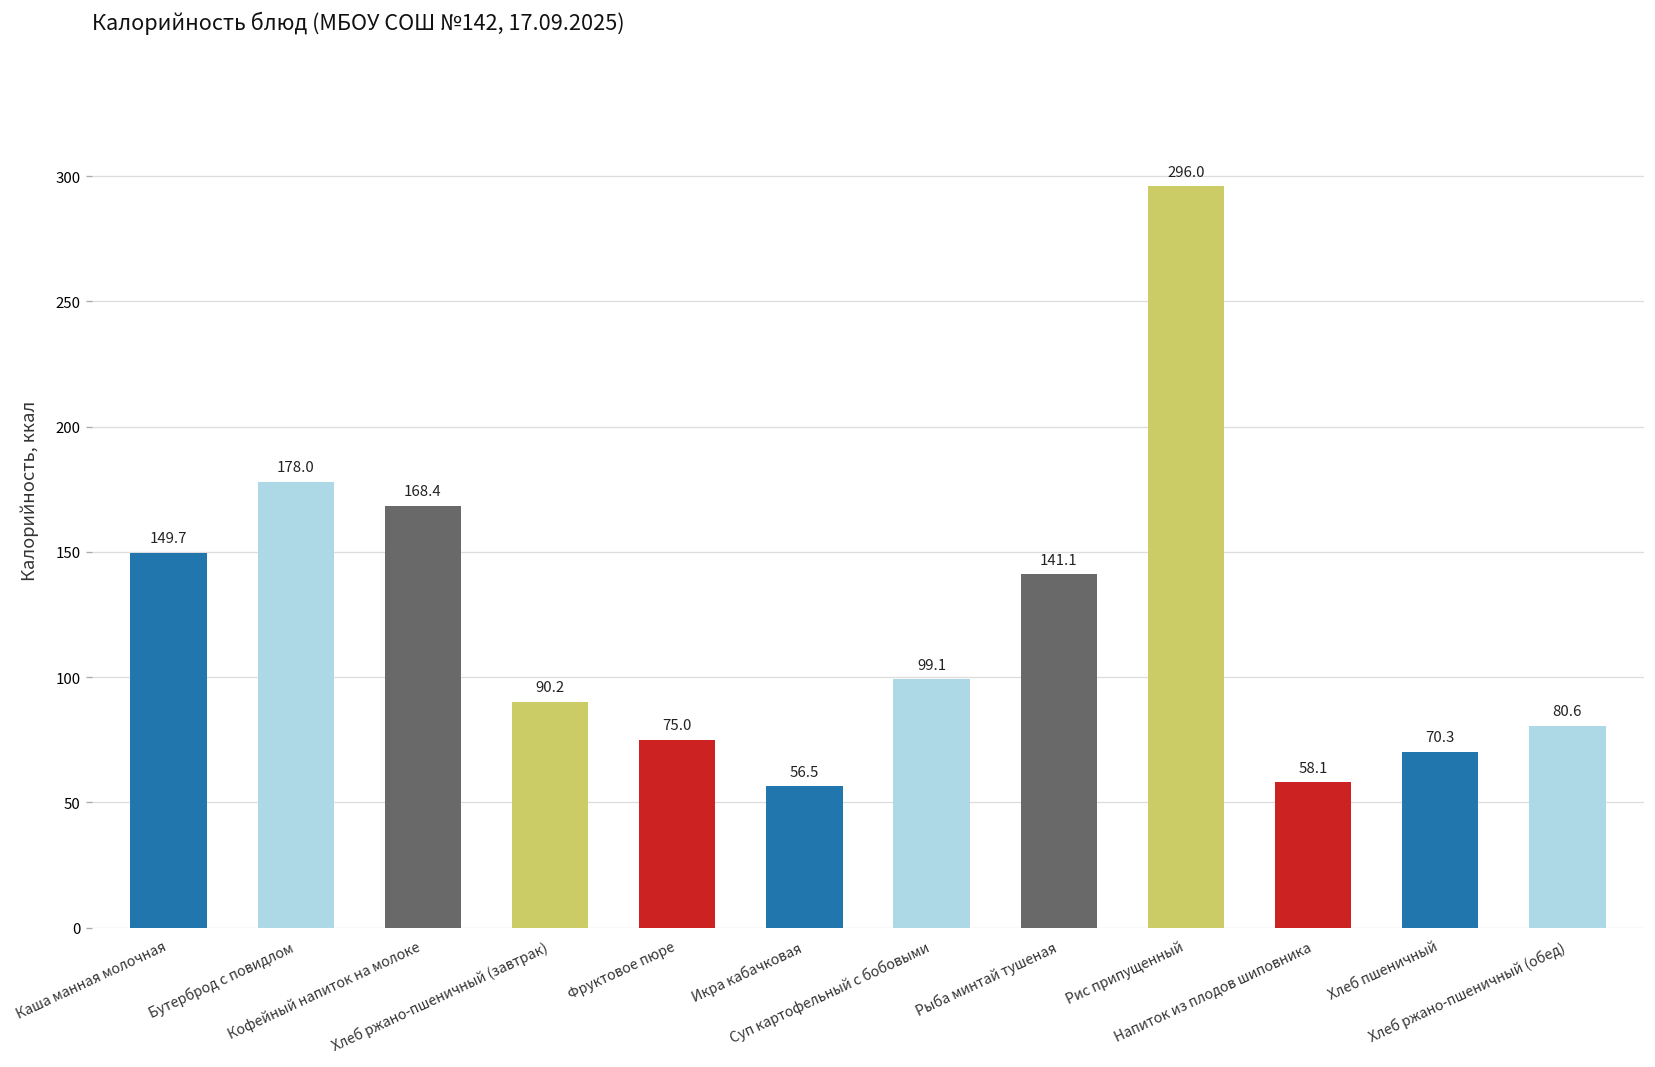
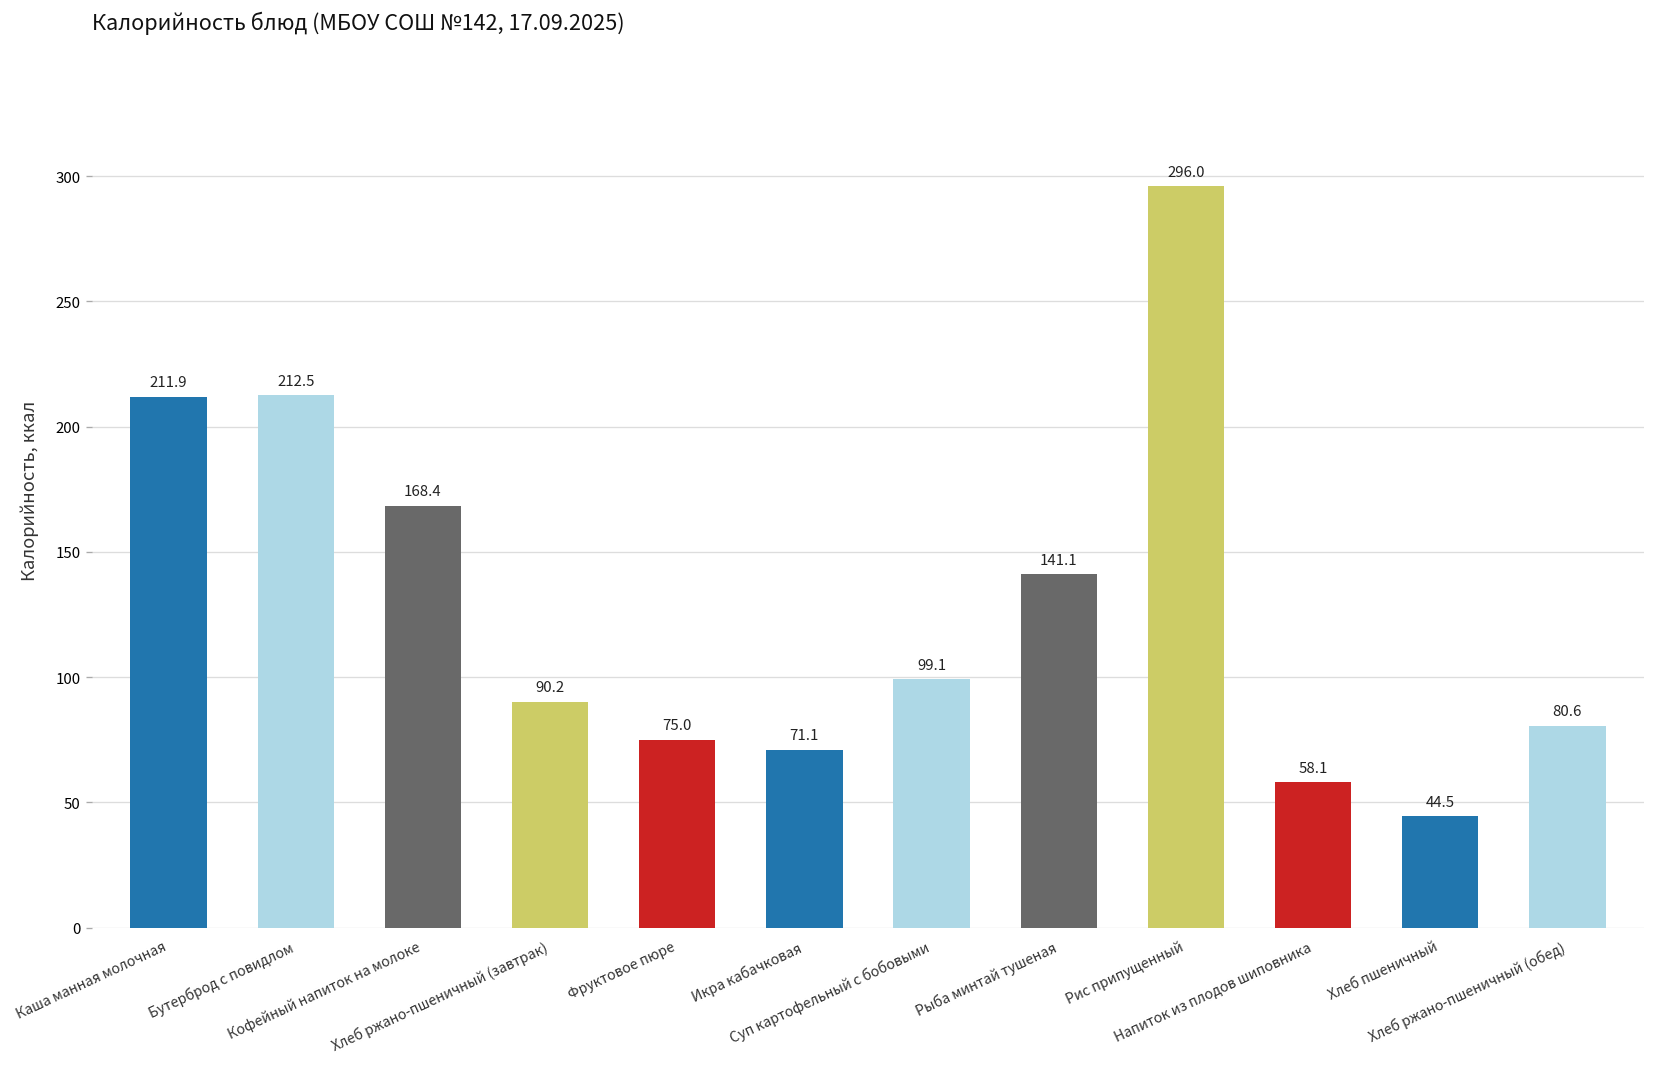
Каша манная молочная: 149.7 -> 211.9
Бутерброд с повидлом: 178.0 -> 212.5
Икра кабачковая: 56.5 -> 71.1
Хлеб пшеничный: 70.3 -> 44.5
